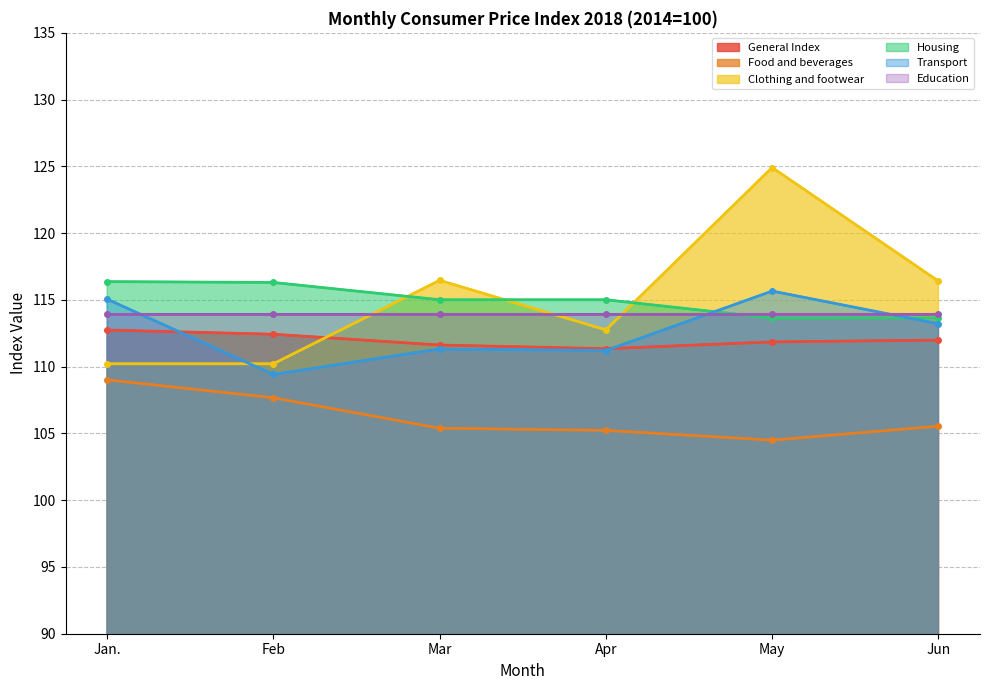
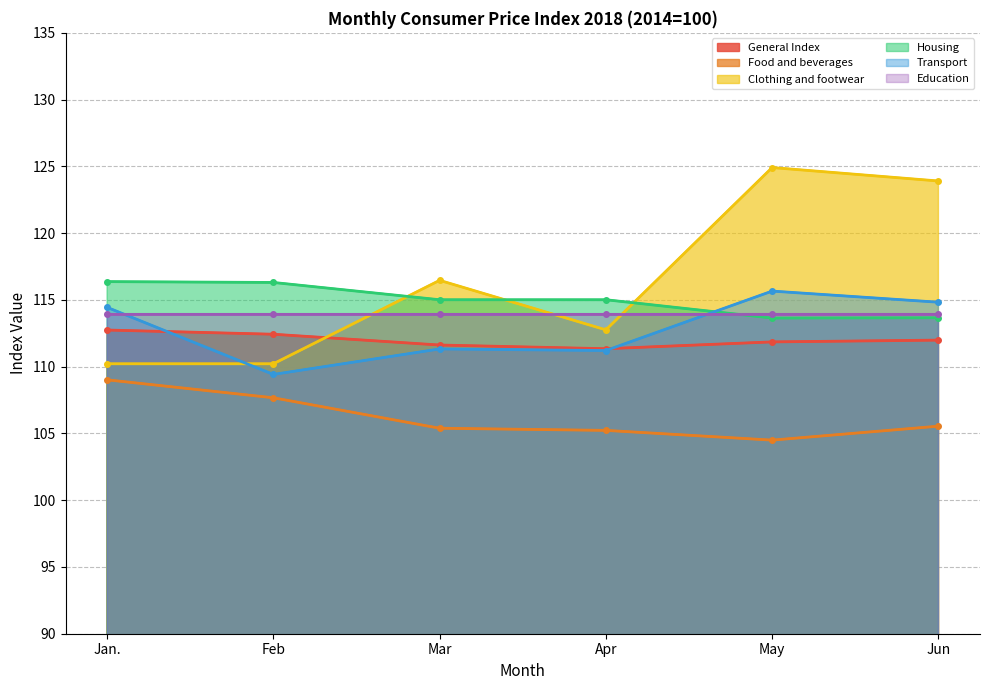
Transport, Jan.: 115.1 -> 114.4
Clothing and footwear, Jun: 116.4 -> 123.9
Transport, Jun: 113.2 -> 114.8
